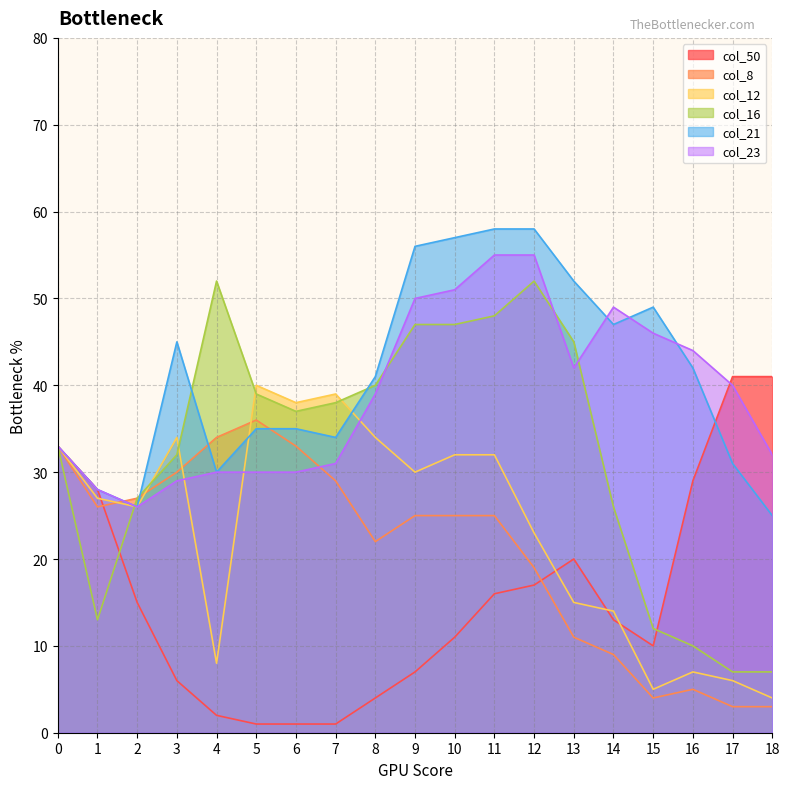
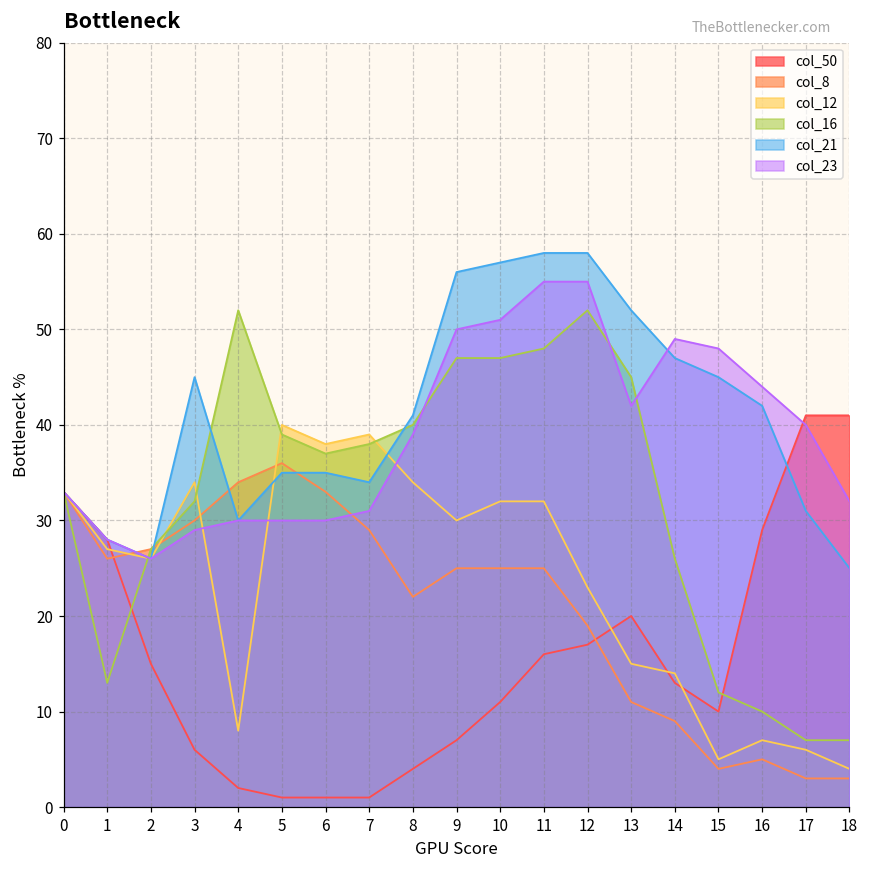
col_21, 15: 49 -> 45
col_23, 15: 46 -> 48
